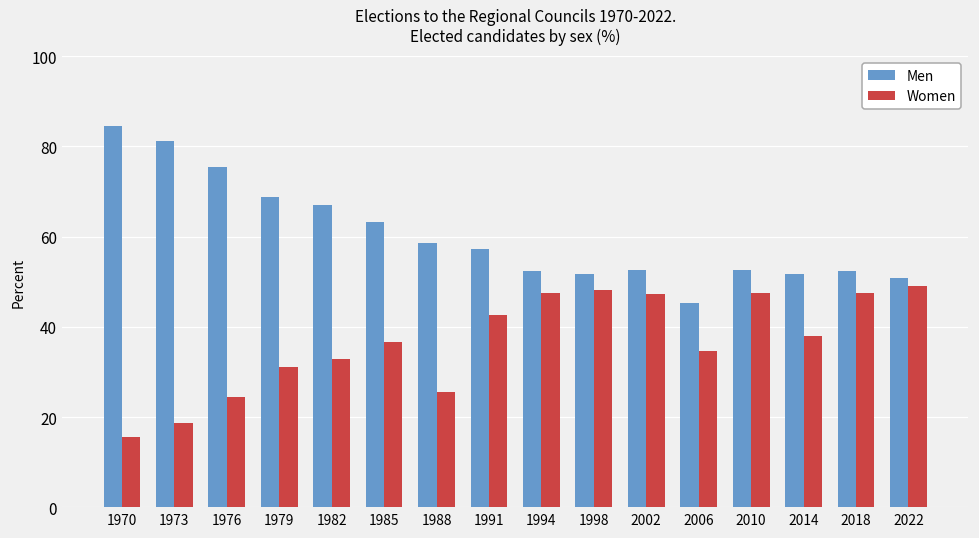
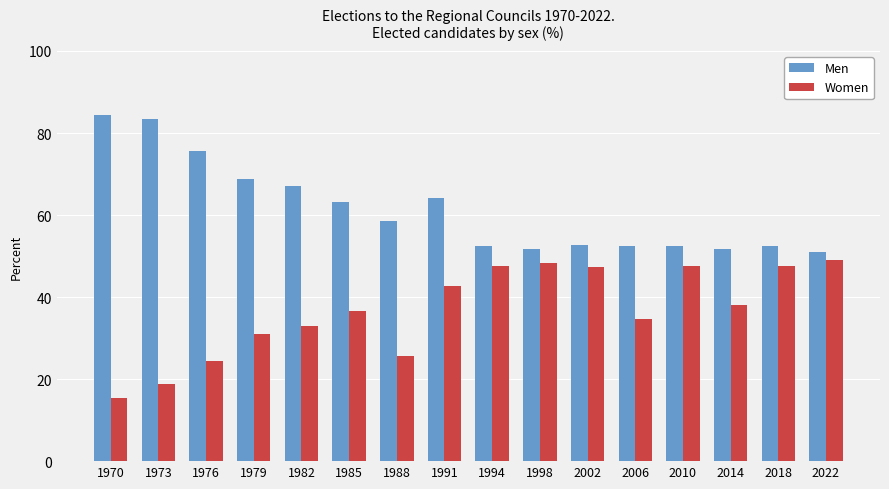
Men, 1973: 81 -> 83
Men, 1991: 57 -> 64
Men, 2006: 45 -> 52
